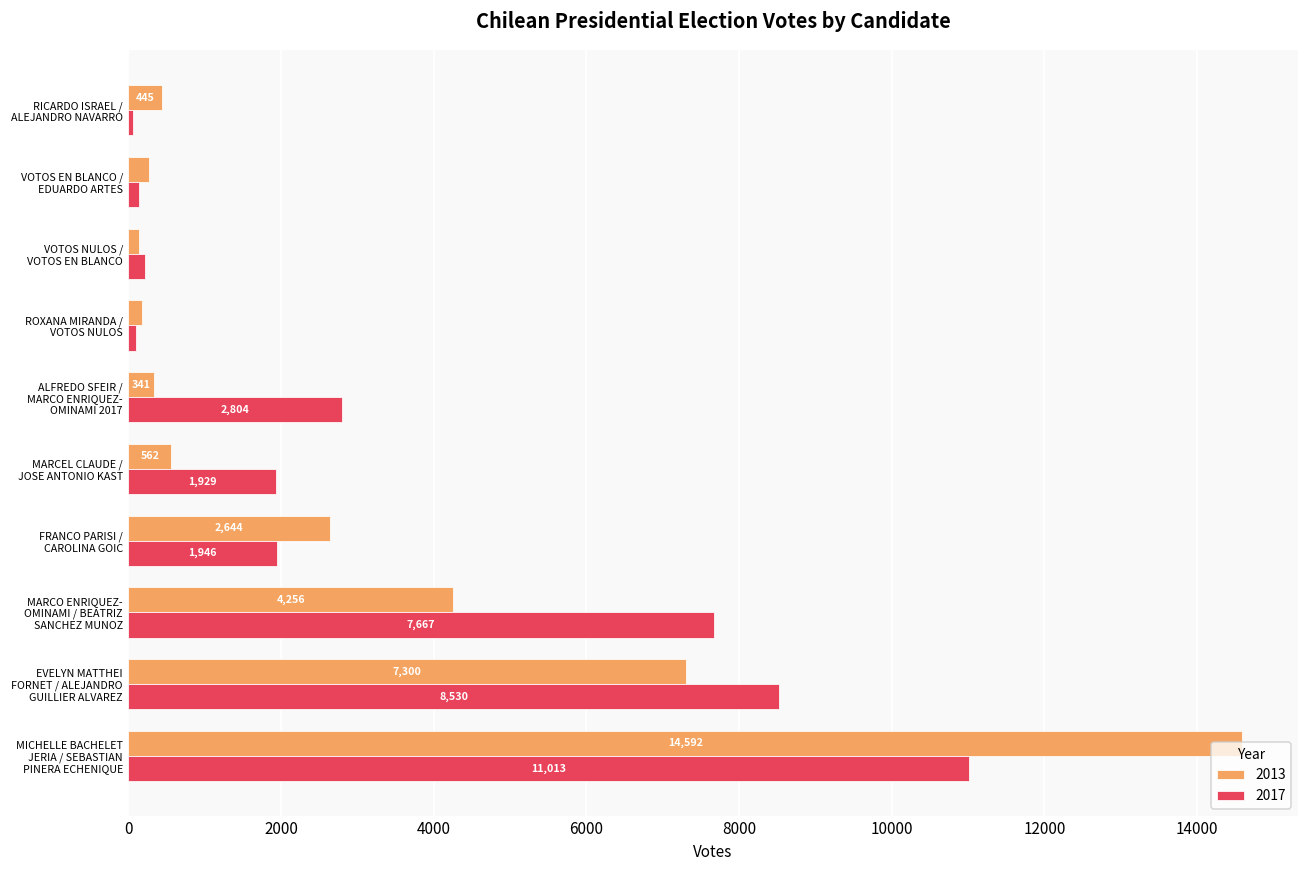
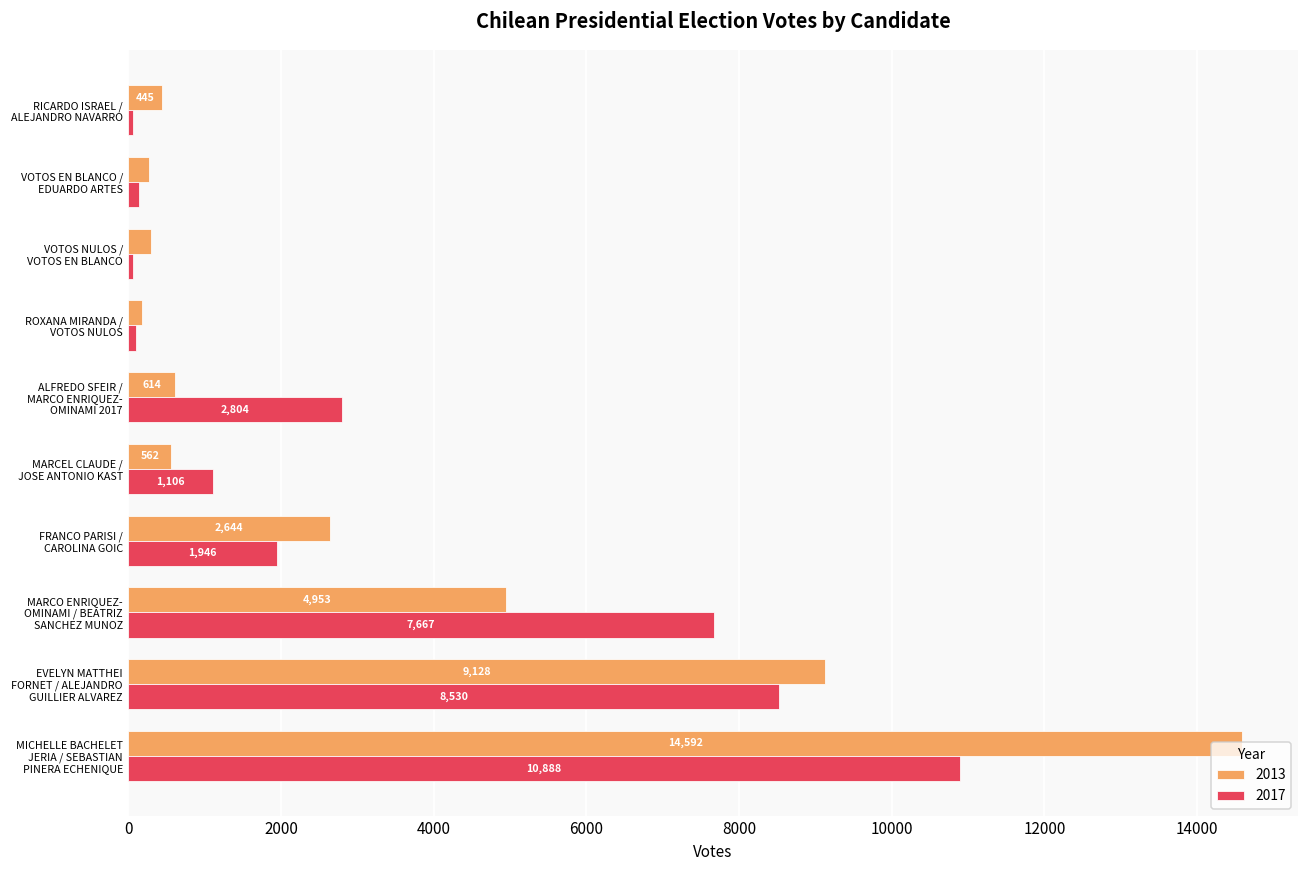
2013, VOTOS NULOS / VOTOS EN BLANCO: 100 -> 300
2017, VOTOS NULOS / VOTOS EN BLANCO: 200 -> 100
2013, ALFREDO SFEIR / MARCO ENRIQUEZ- OMINAMI 2017: 341 -> 614
2017, MARCEL CLAUDE / JOSE ANTONIO KAST: 1,929 -> 1,106
2013, MARCO ENRIQUEZ- OMINAMI / BEATRIZ SANCHEZ MUNOZ: 4,256 -> 4,953
2013, EVELYN MATTHEI FORNET / ALEJANDRO GUILLIER ALVAREZ: 7,300 -> 9,128
2017, MICHELLE BACHELET JERIA / SEBASTIAN PINERA ECHENIQUE: 11,013 -> 10,888
